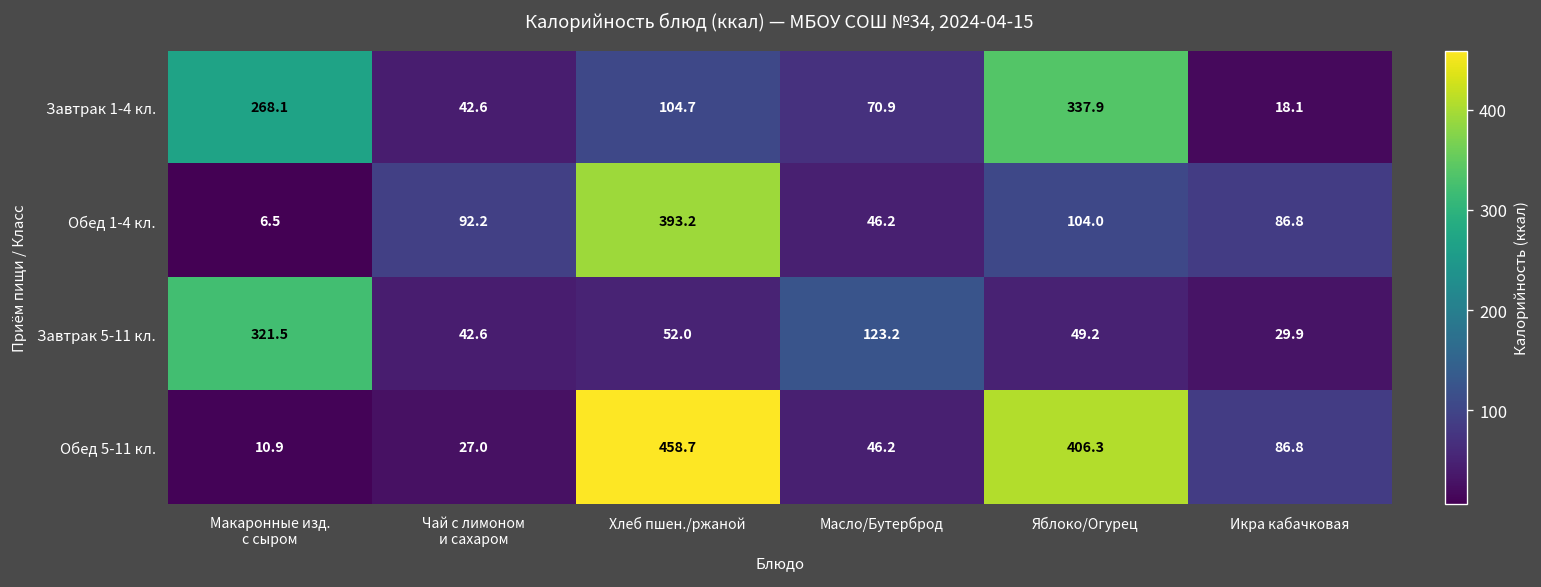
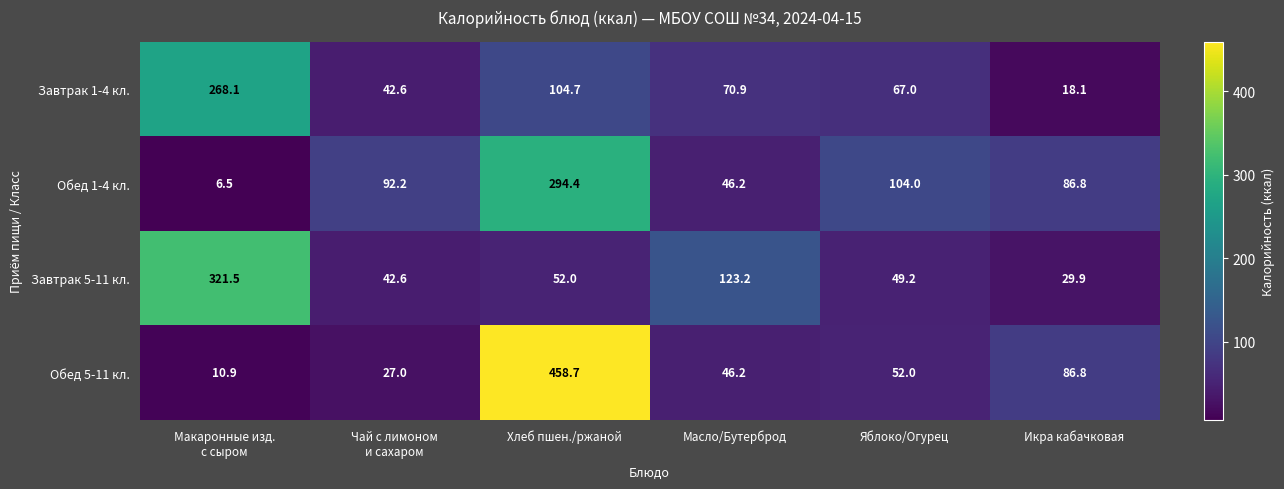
Завтрак 1-4 кл., Яблоко/Огурец: 337.9 -> 67.0
Обед 1-4 кл., Хлеб пшен./ржаной: 393.2 -> 294.4
Обед 5-11 кл., Яблоко/Огурец: 406.3 -> 52.0
